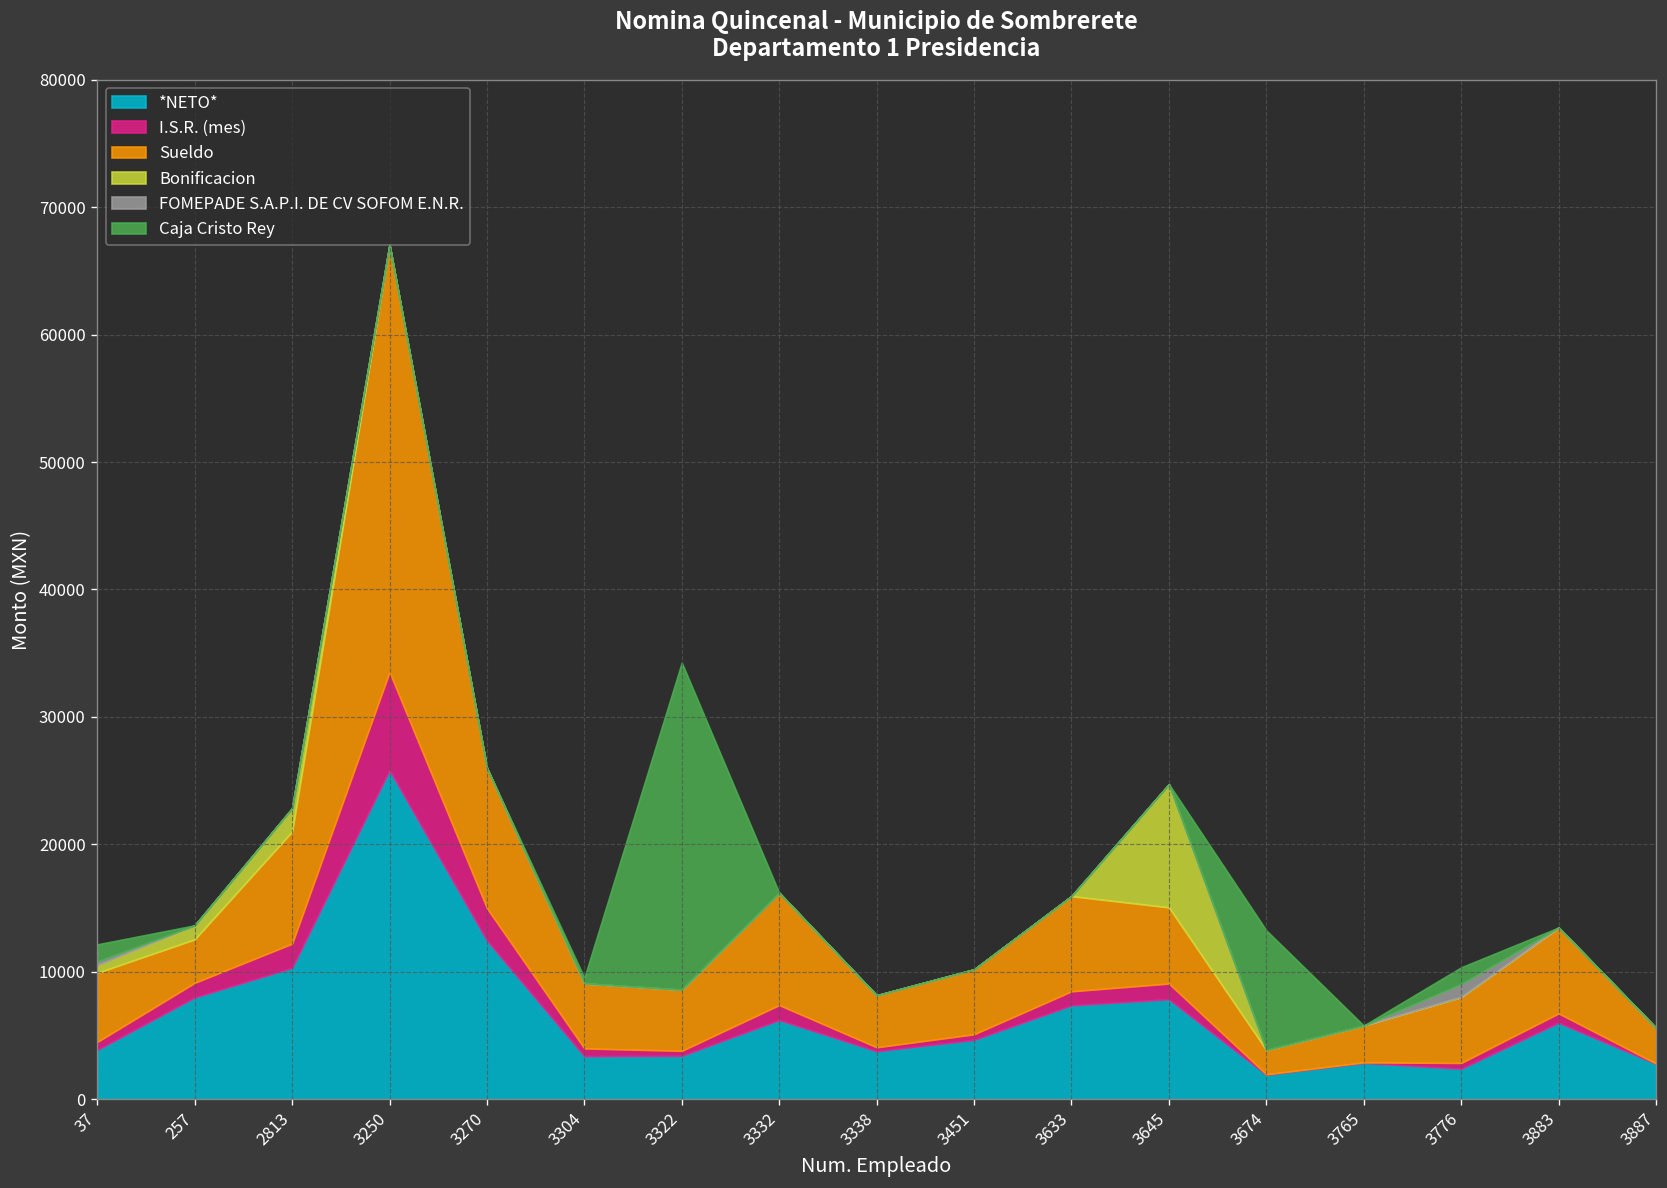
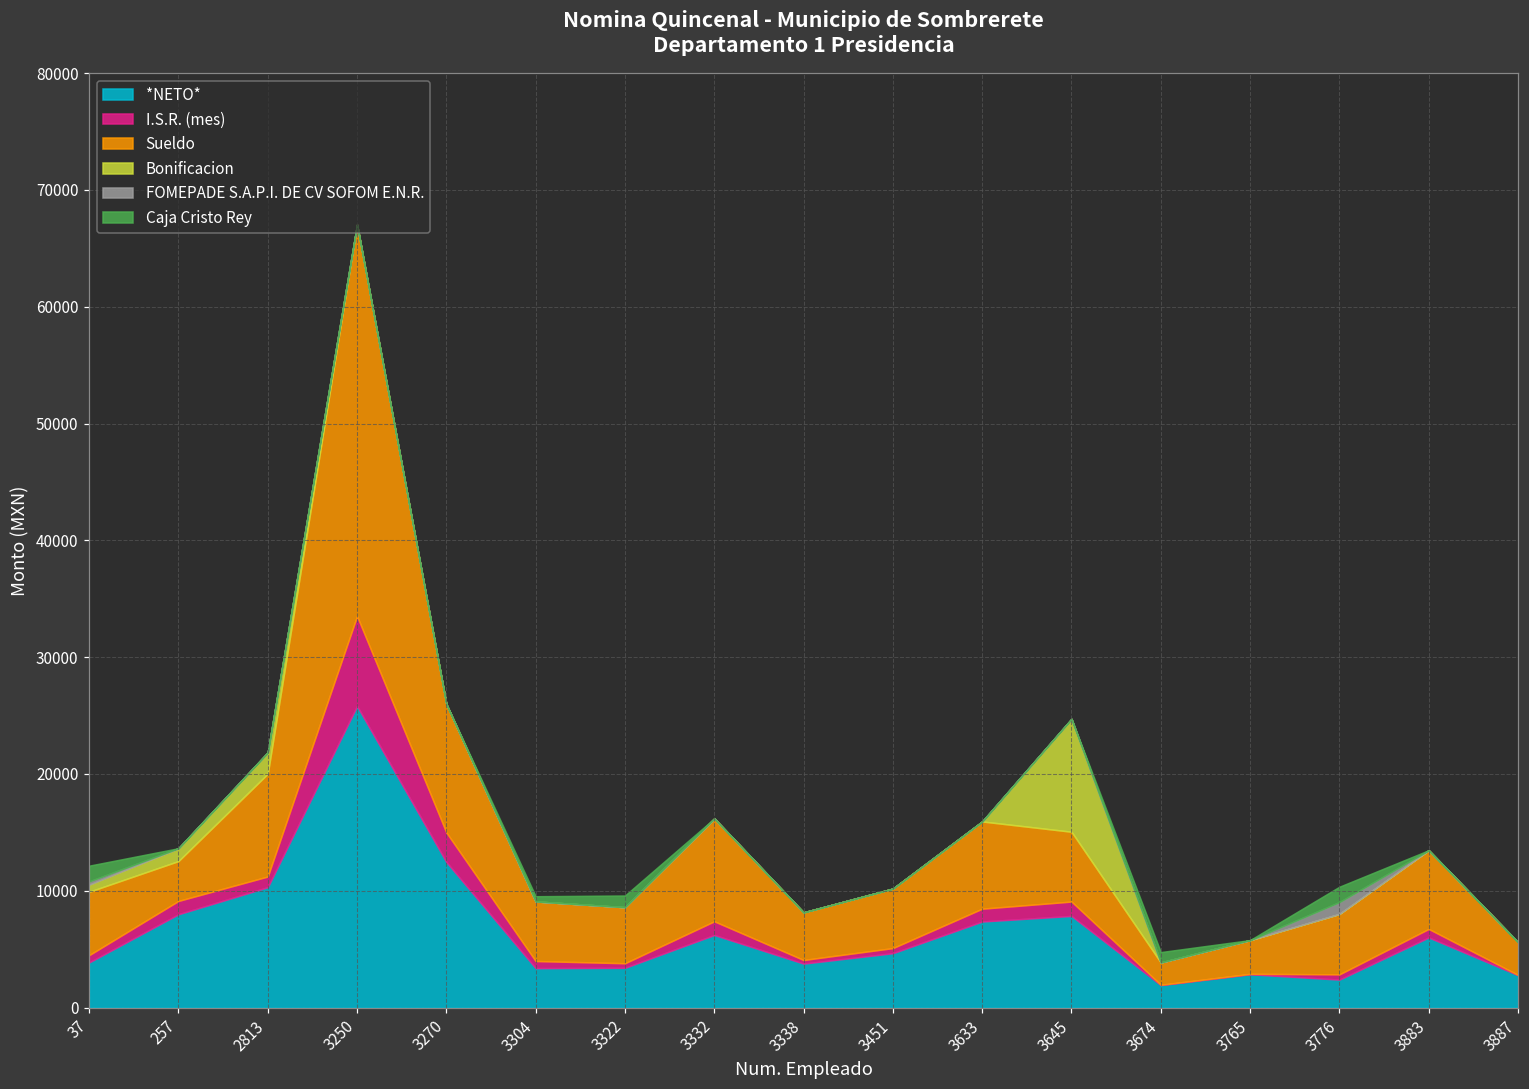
I.S.R. (mes), 2813: 1900 -> 900
Caja Cristo Rey, 3322: 25700 -> 1000
Caja Cristo Rey, 3674: 9400 -> 900
